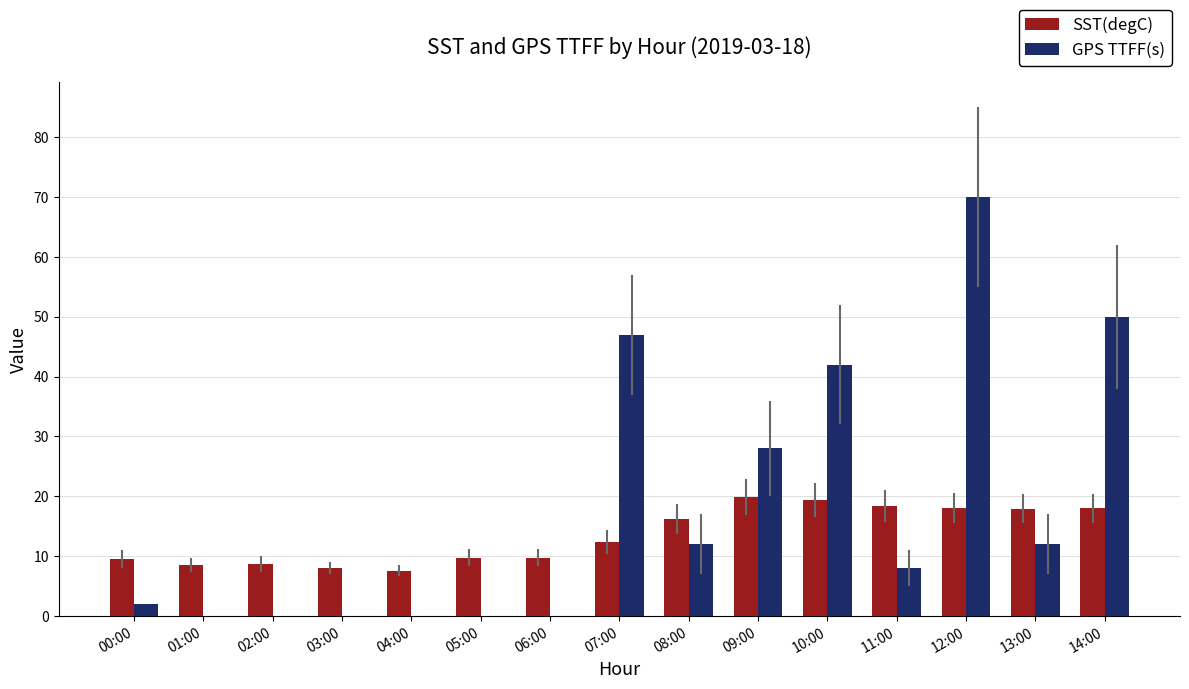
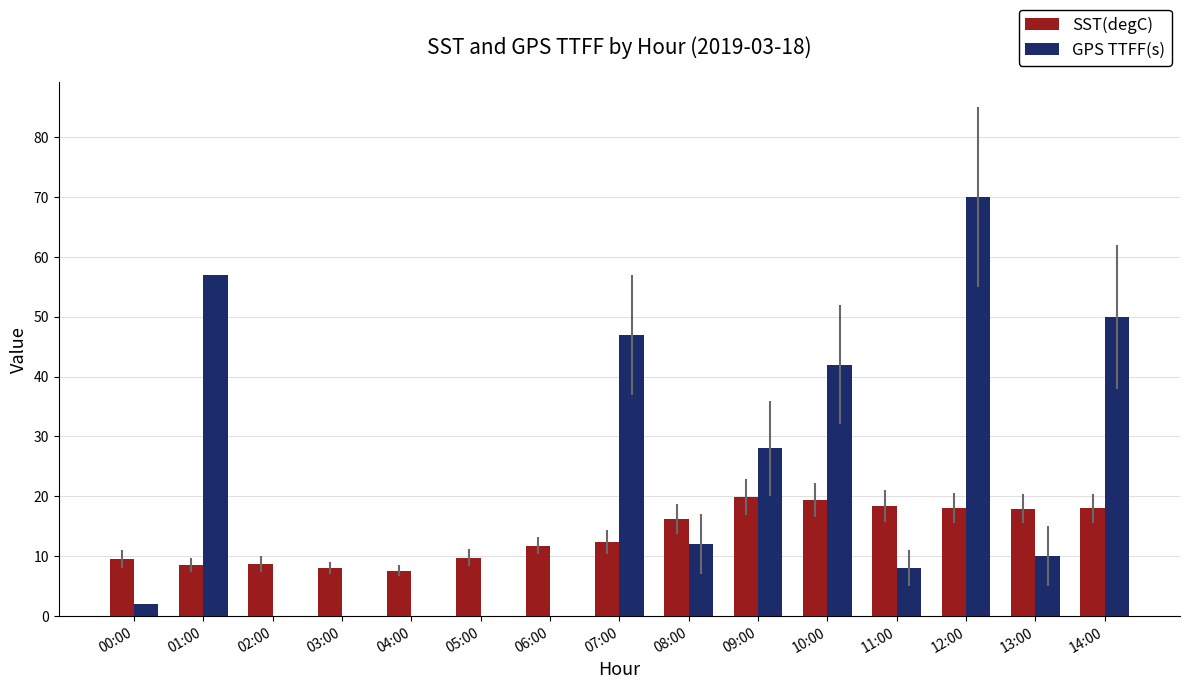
GPS TTFF(s), 01:00: 0 -> 57
SST(degC), 06:00: 10 -> 12
GPS TTFF(s), 13:00: 12 -> 10
